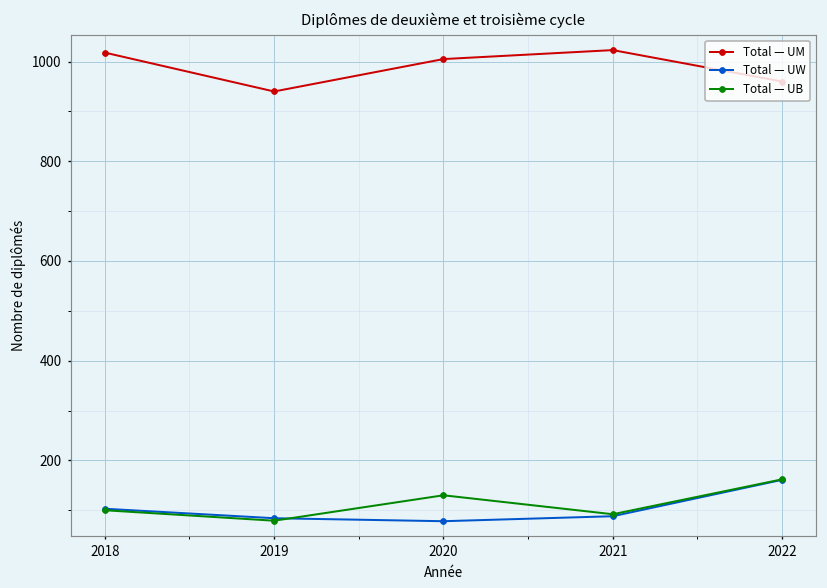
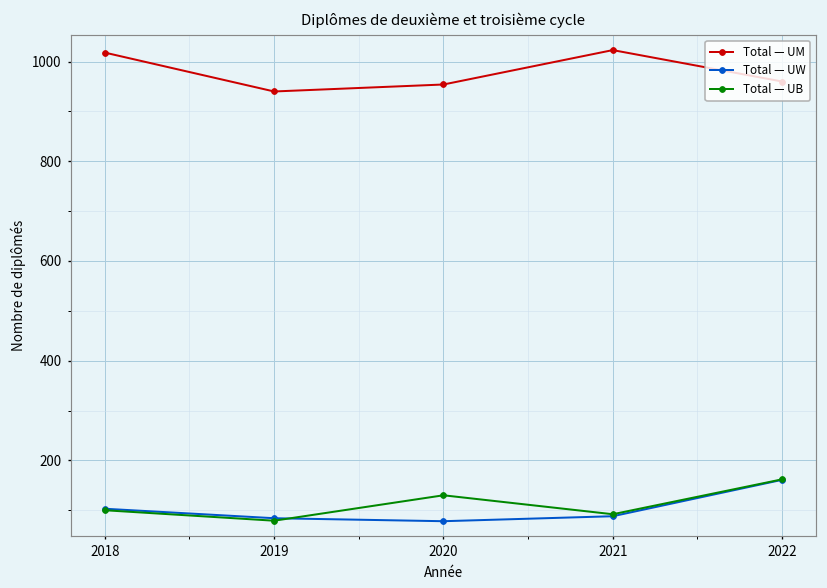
Total — UM, 2020: 1010 -> 950
